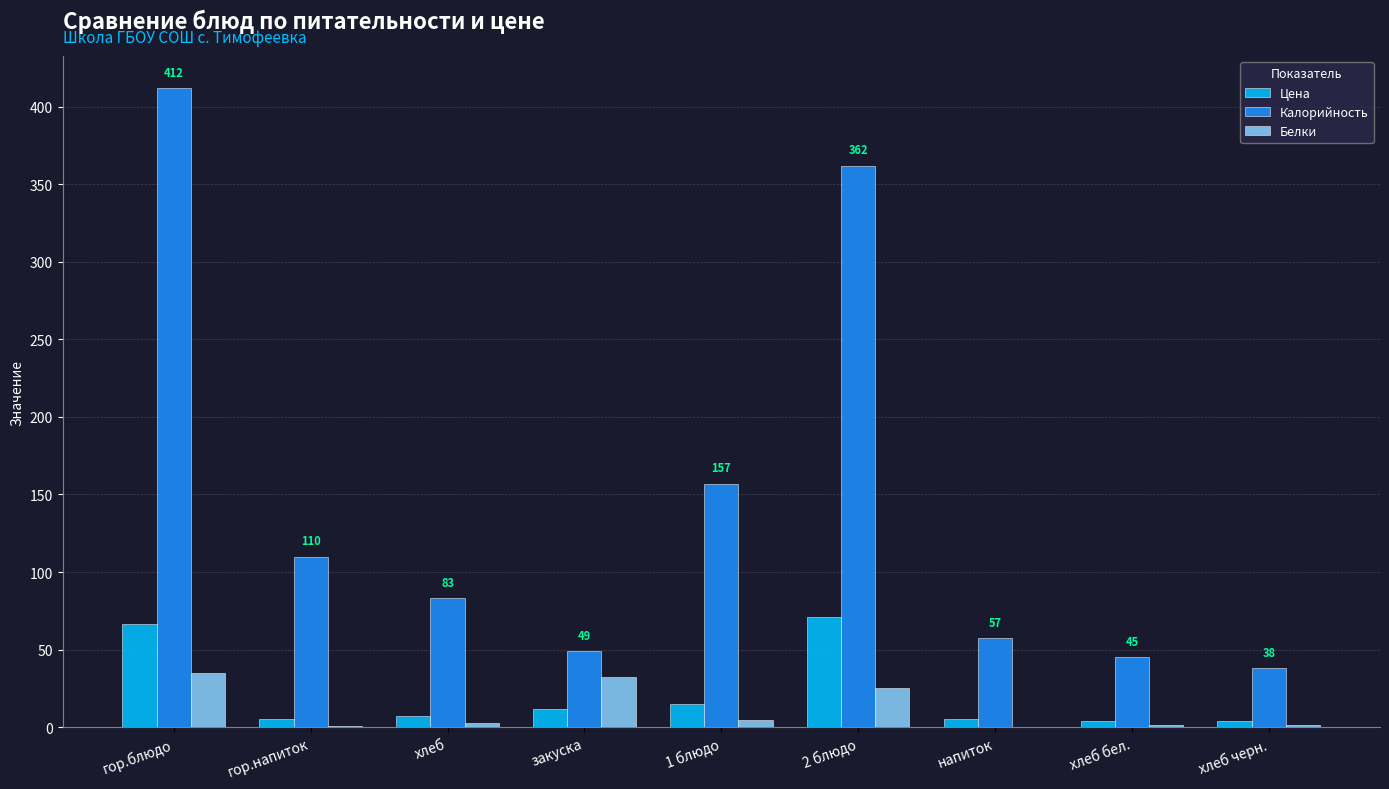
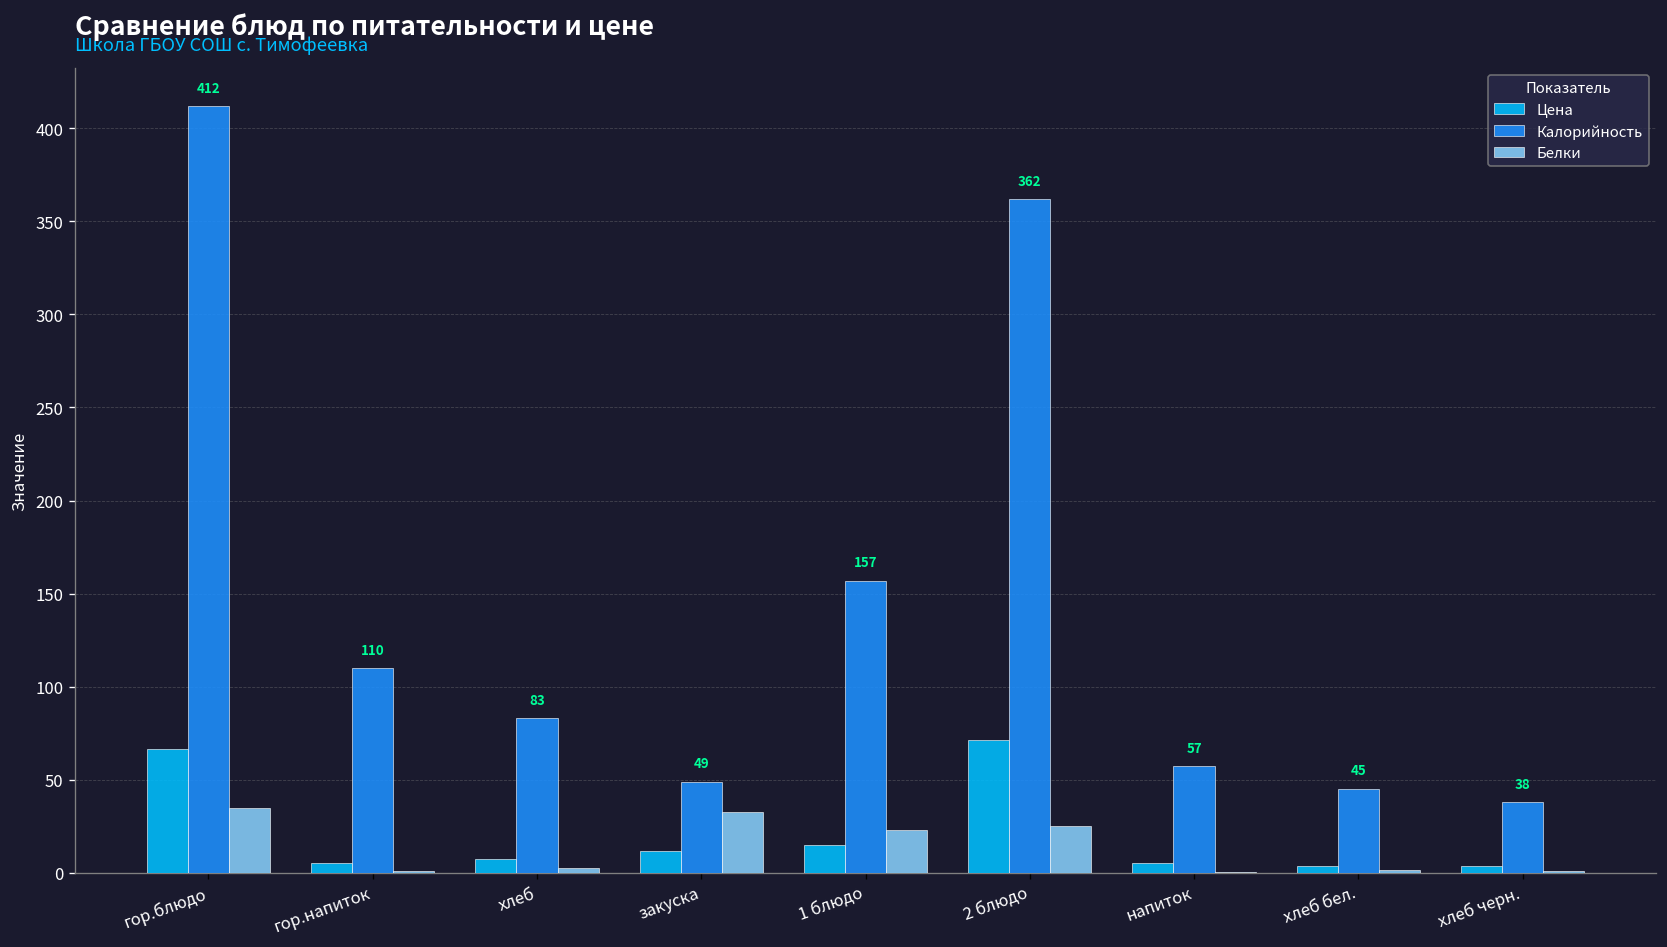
Белки, 1 блюдо: 5 -> 23
